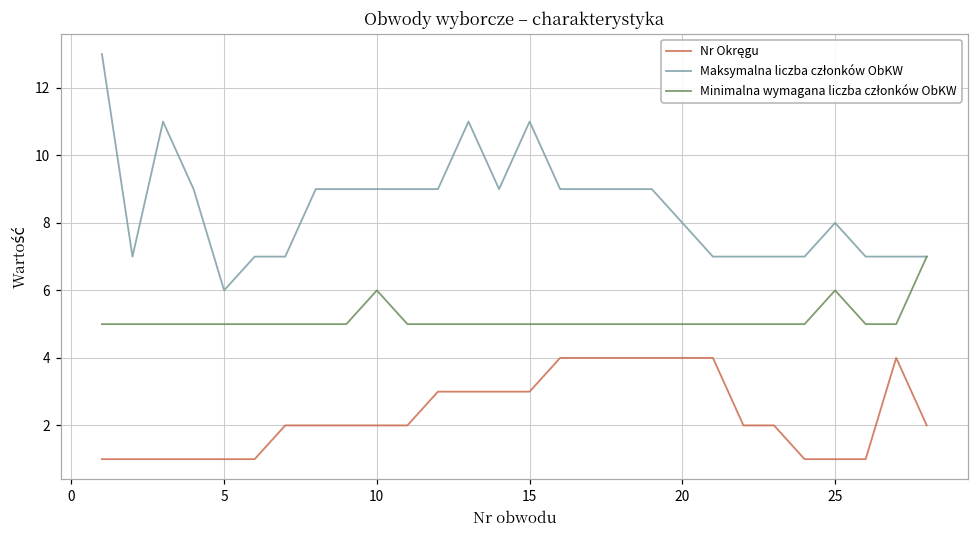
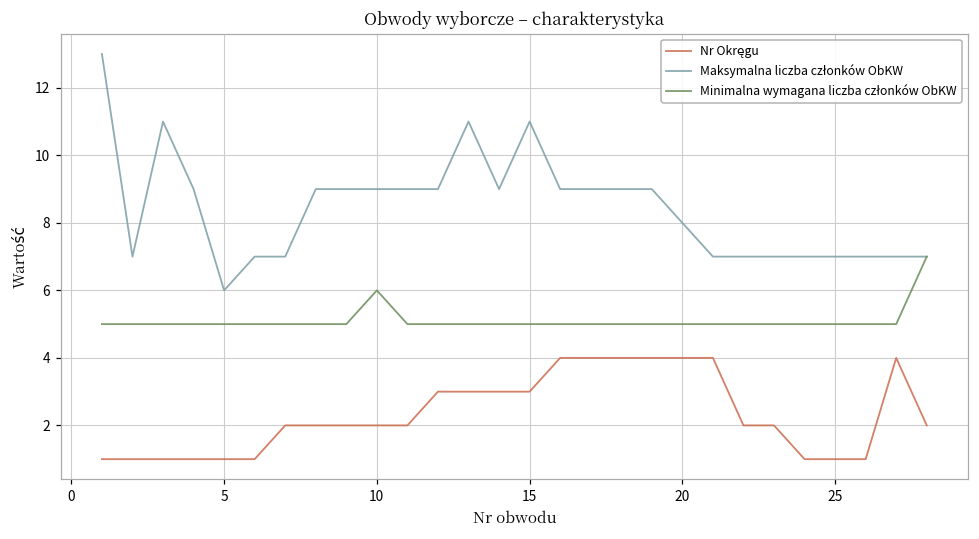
Maksymalna liczba członków ObKW, 25: 8 -> 7
Minimalna wymagana liczba członków ObKW, 25: 6 -> 5
